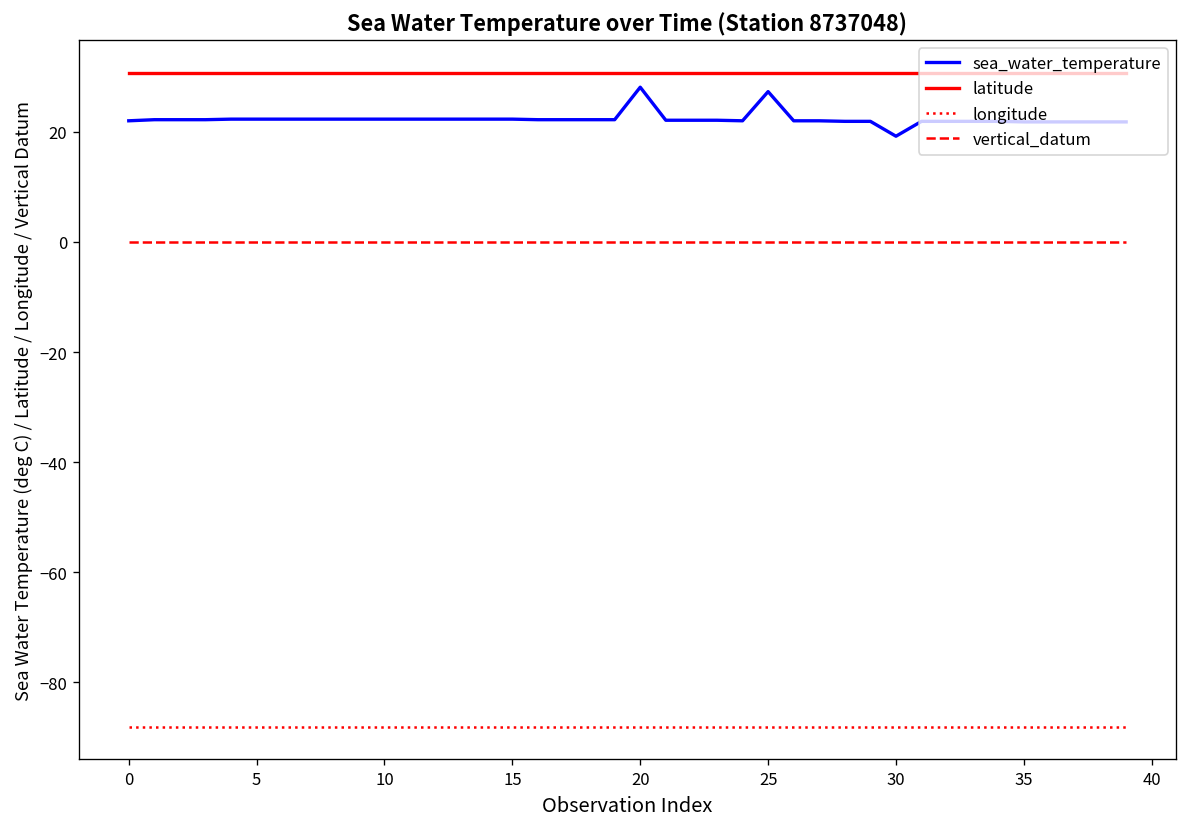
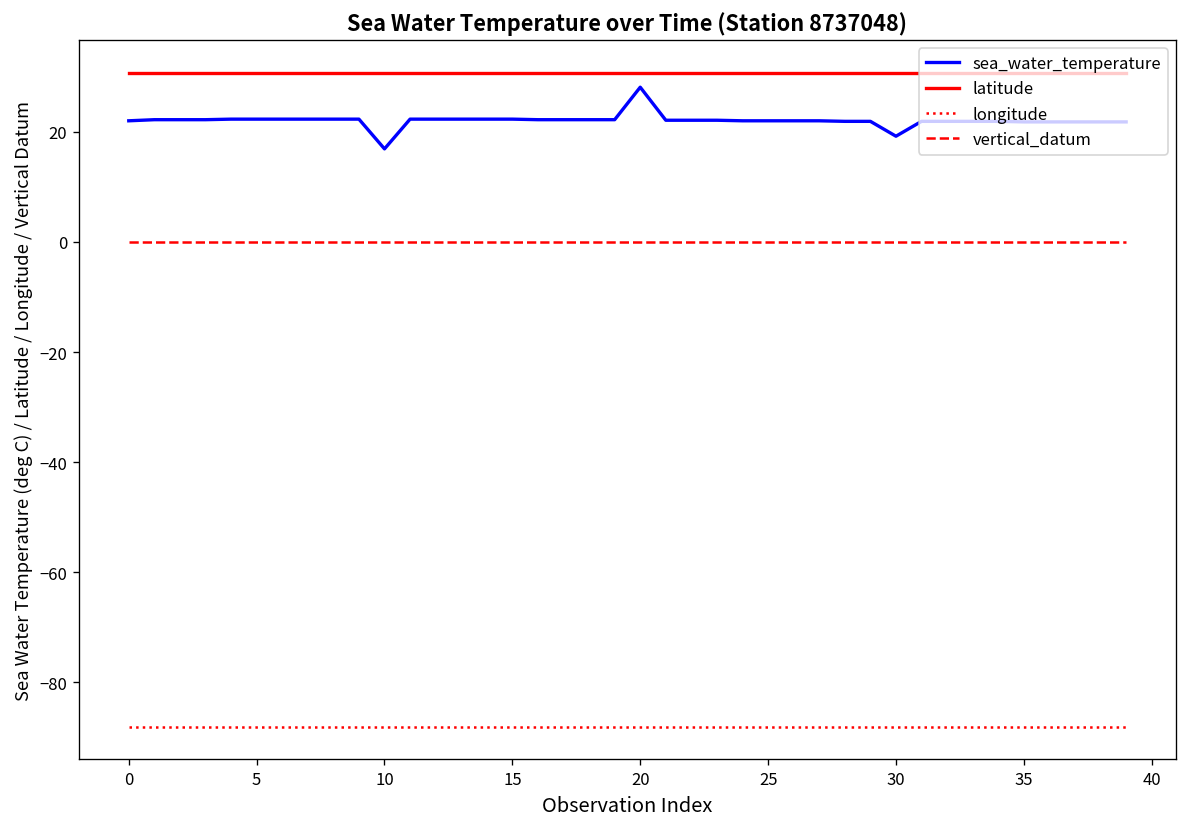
sea_water_temperature, 10: 22 -> 17
sea_water_temperature, 25: 27 -> 22
